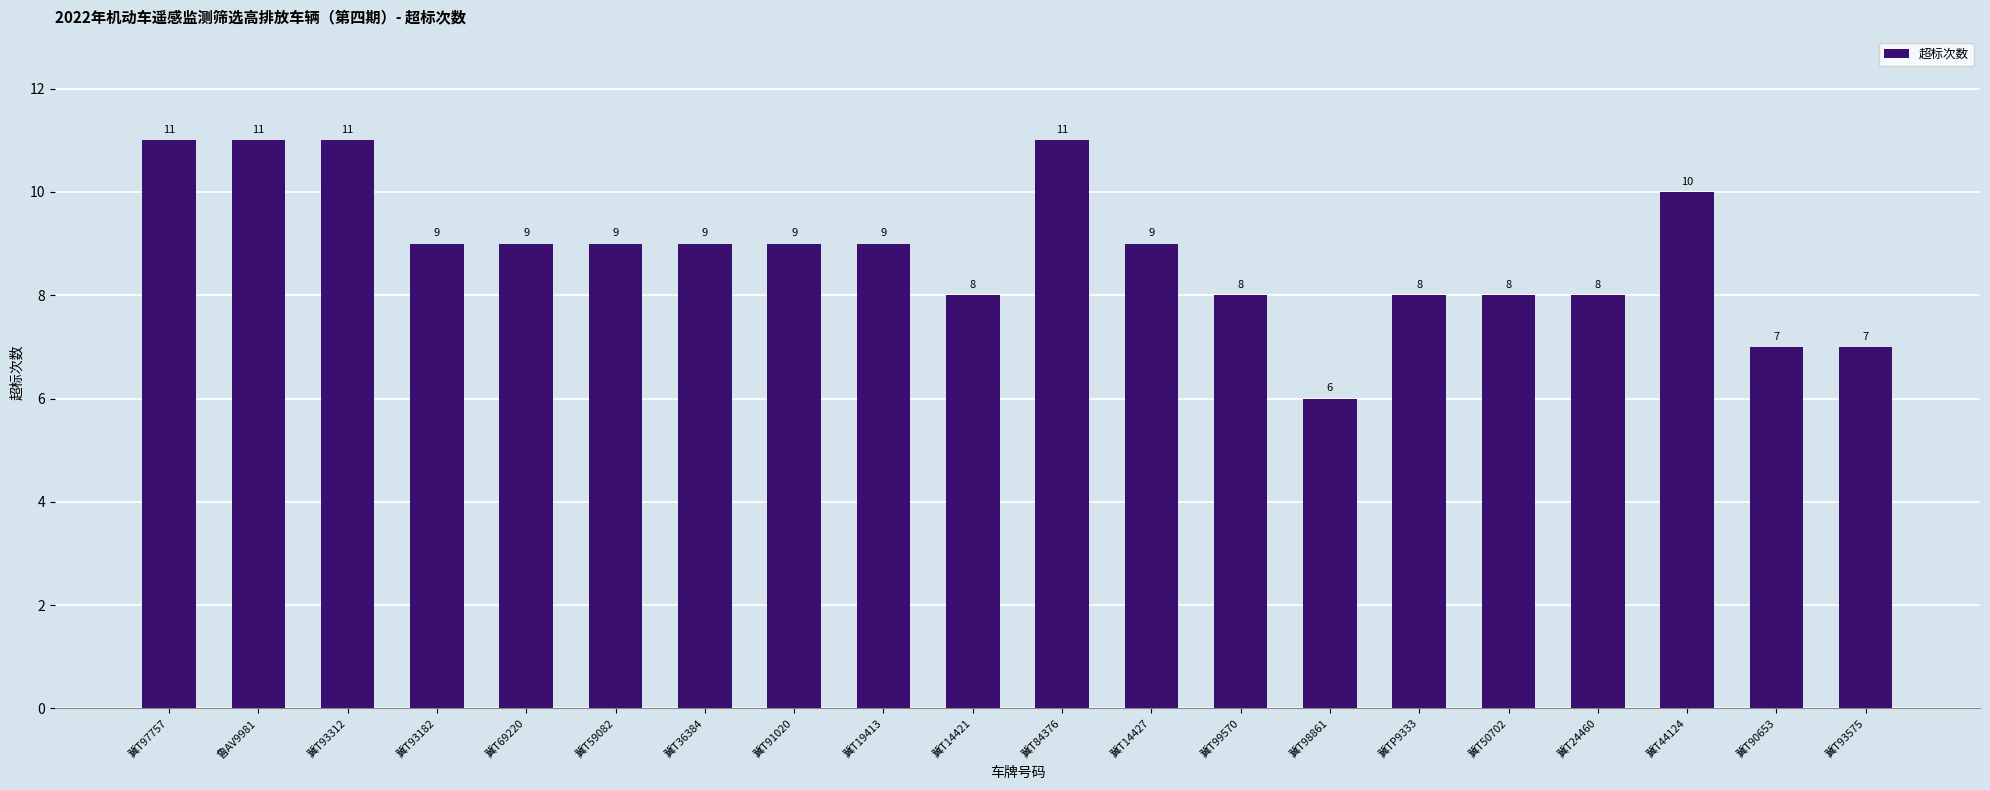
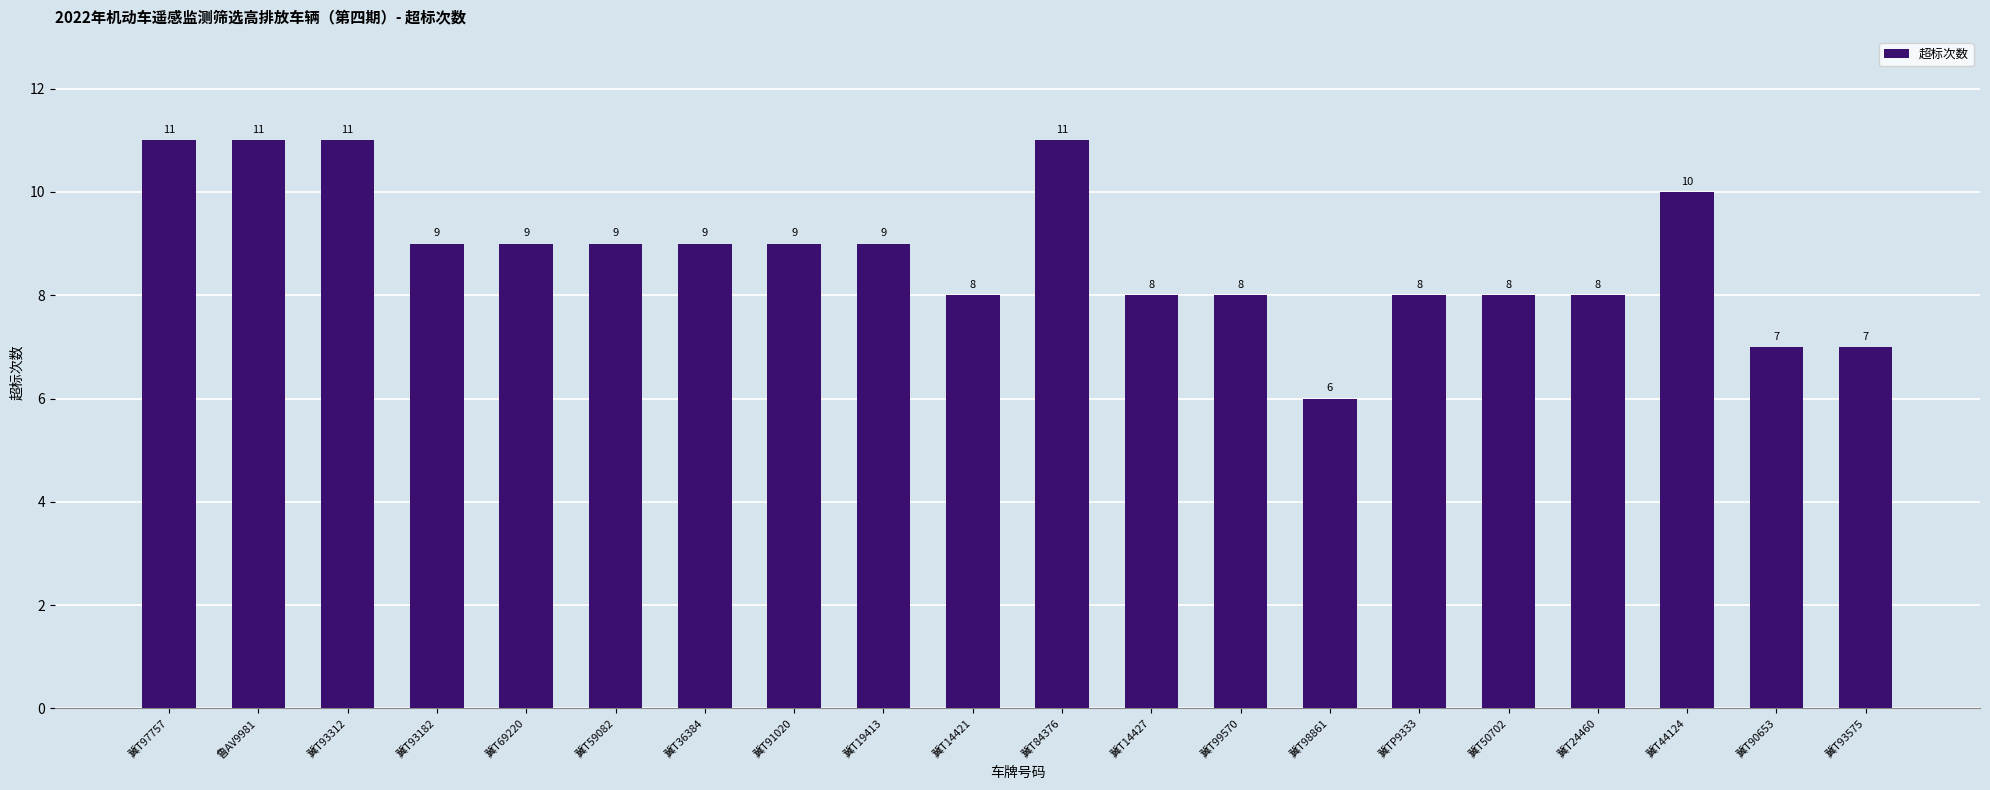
冀T14427: 9 -> 8
